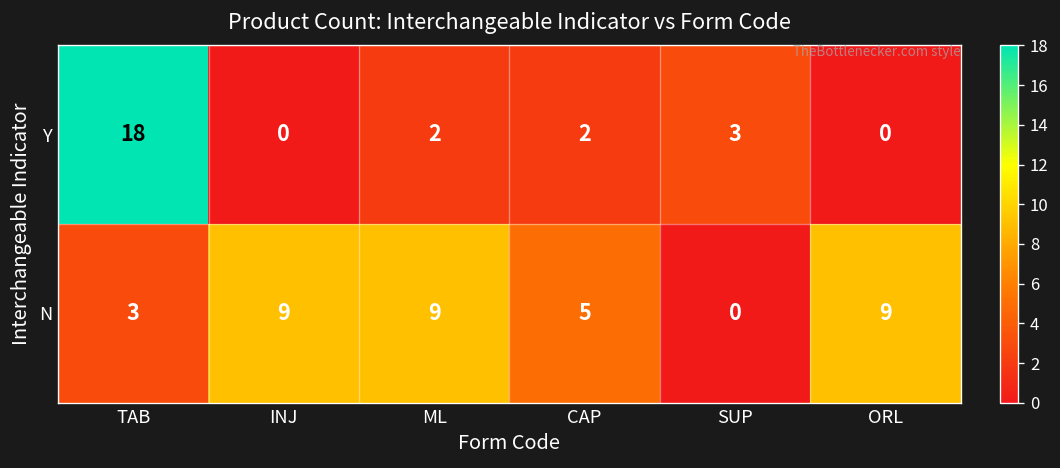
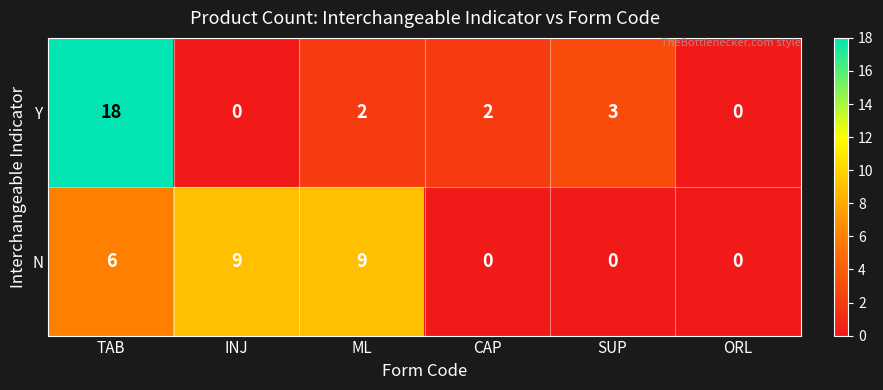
N, TAB: 3 -> 6
N, CAP: 5 -> 0
N, ORL: 9 -> 0
